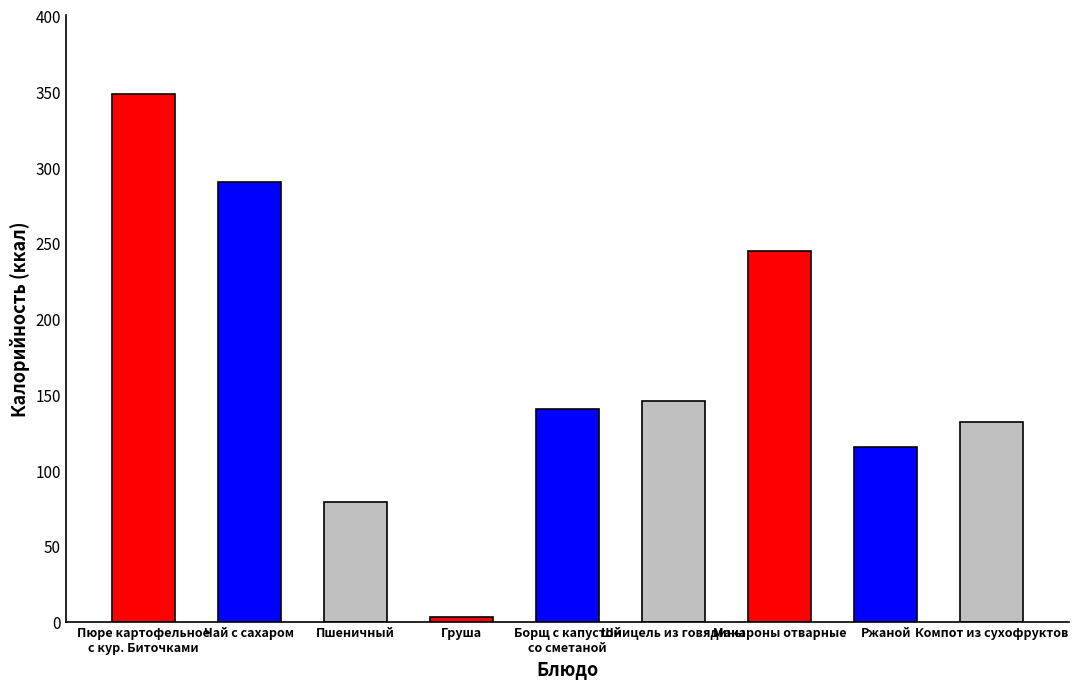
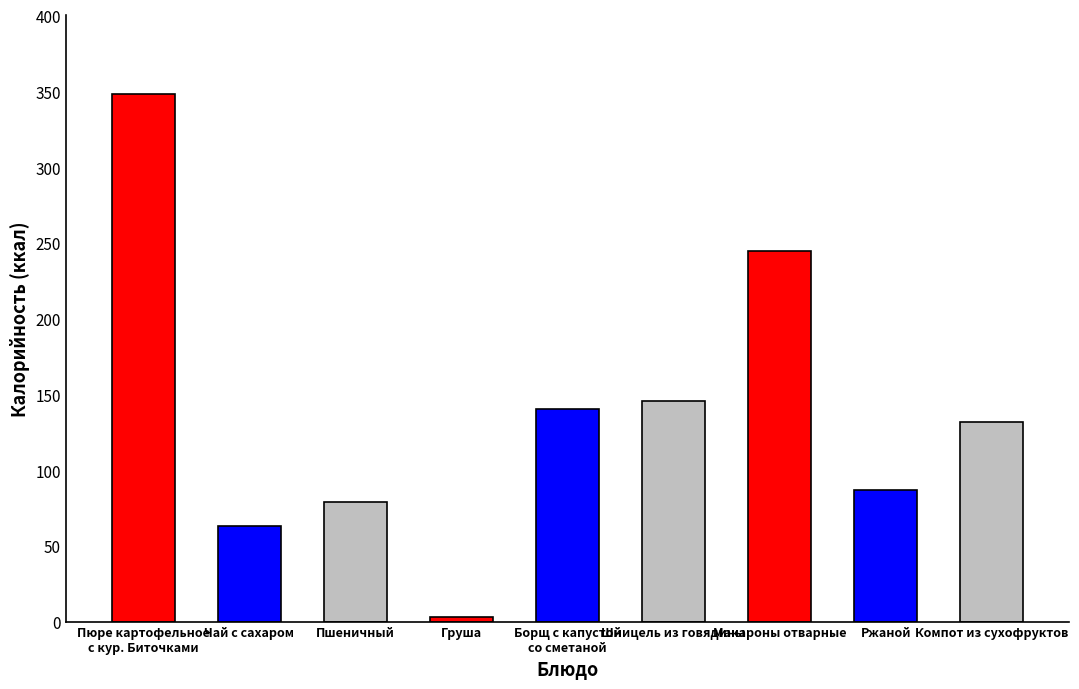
Чай с сахаром: 290 -> 63
Ржаной: 115 -> 87
